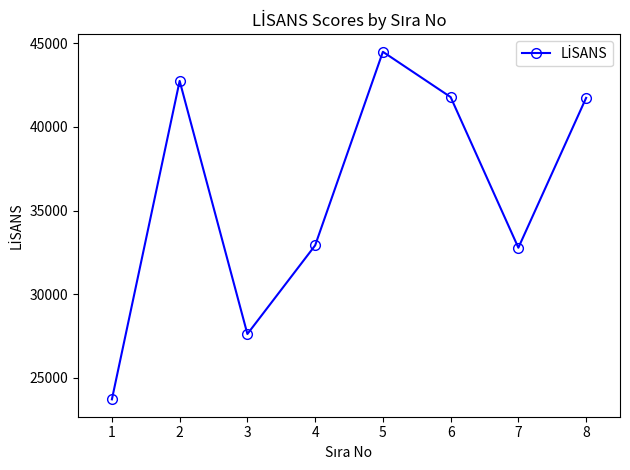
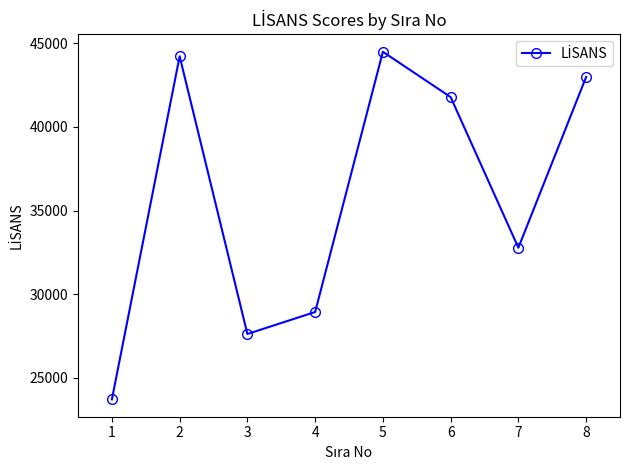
2: 42700 -> 44200
4: 32900 -> 28900
8: 41700 -> 43000
